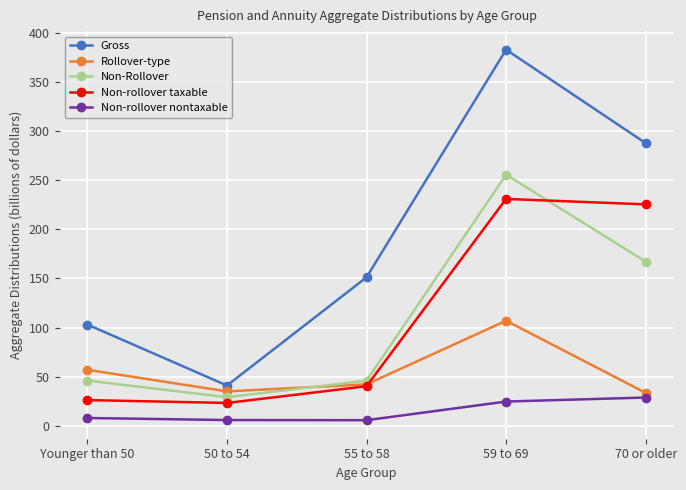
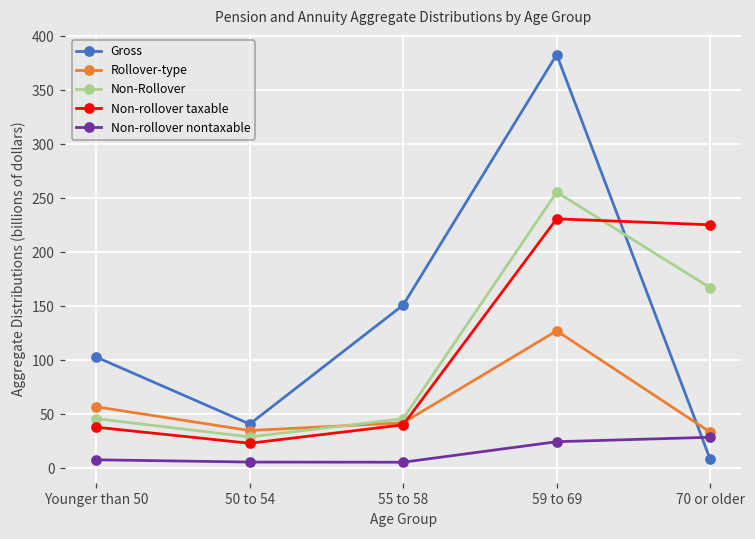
Non-rollover taxable, Younger than 50: 30 -> 40
Rollover-type, 59 to 69: 110 -> 130
Gross, 70 or older: 290 -> 10
